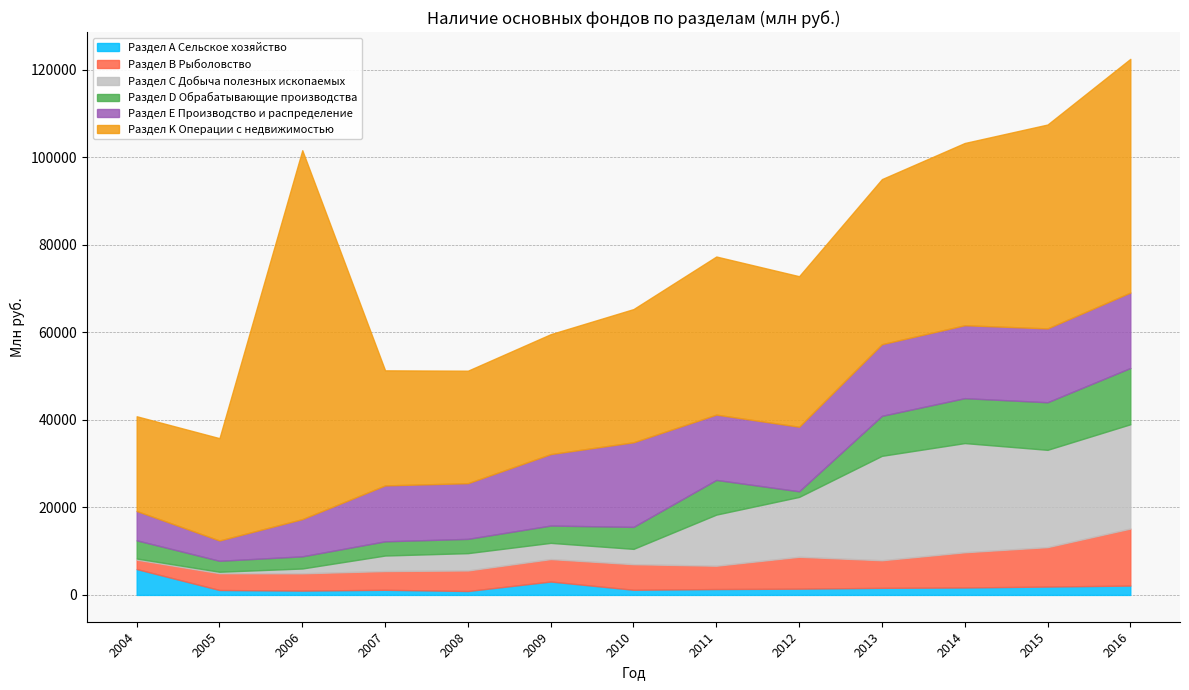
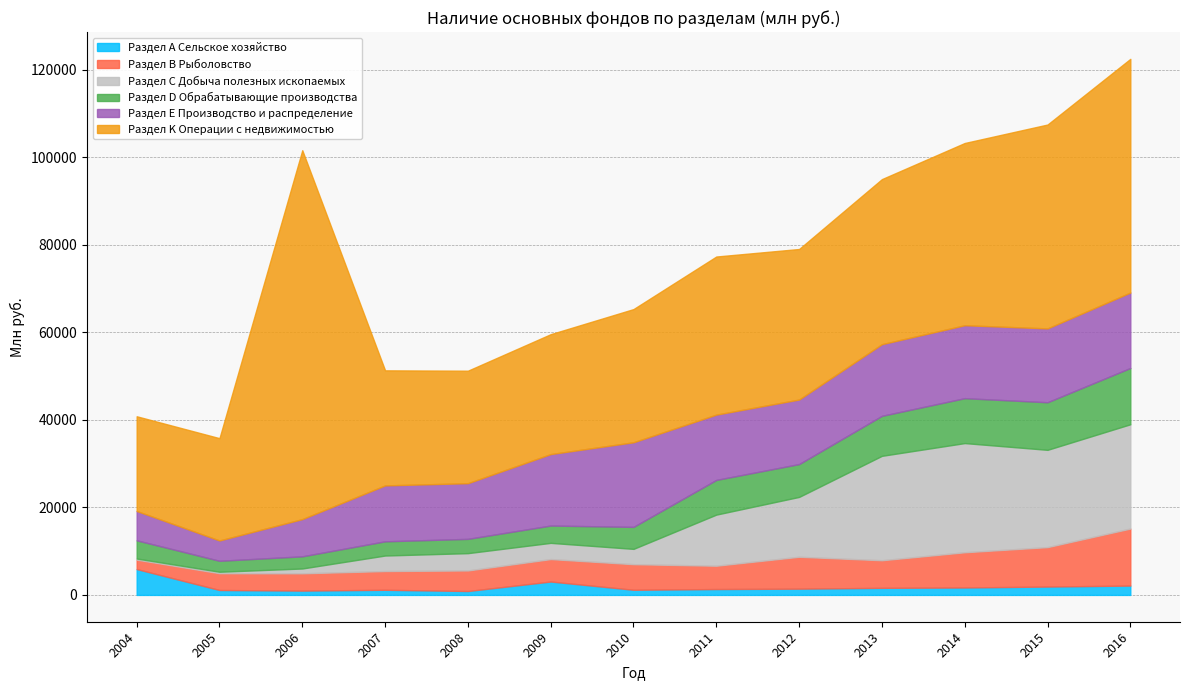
Раздел D Обрабатывающие производства, 2012: 1000 -> 8000
